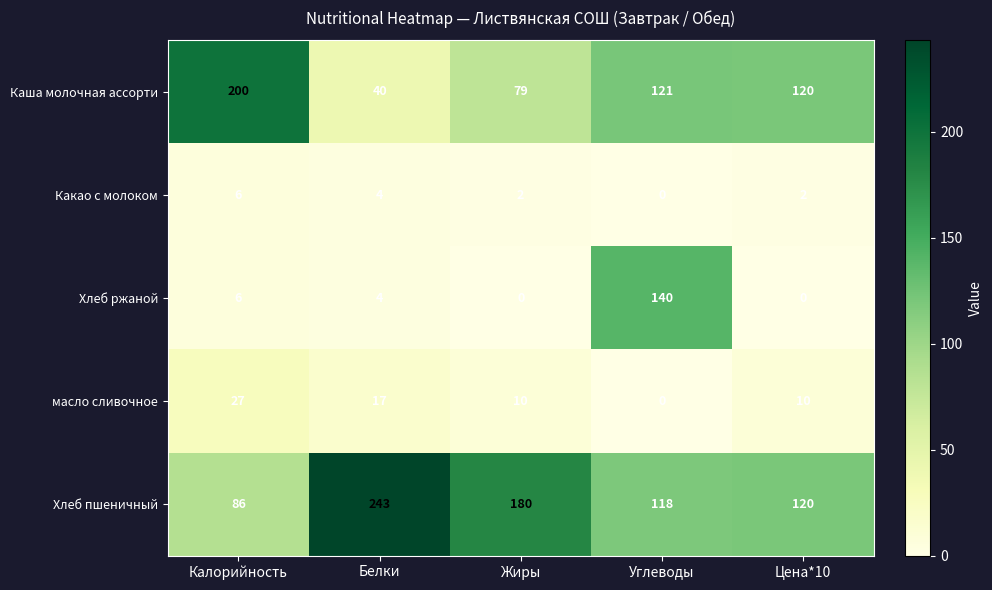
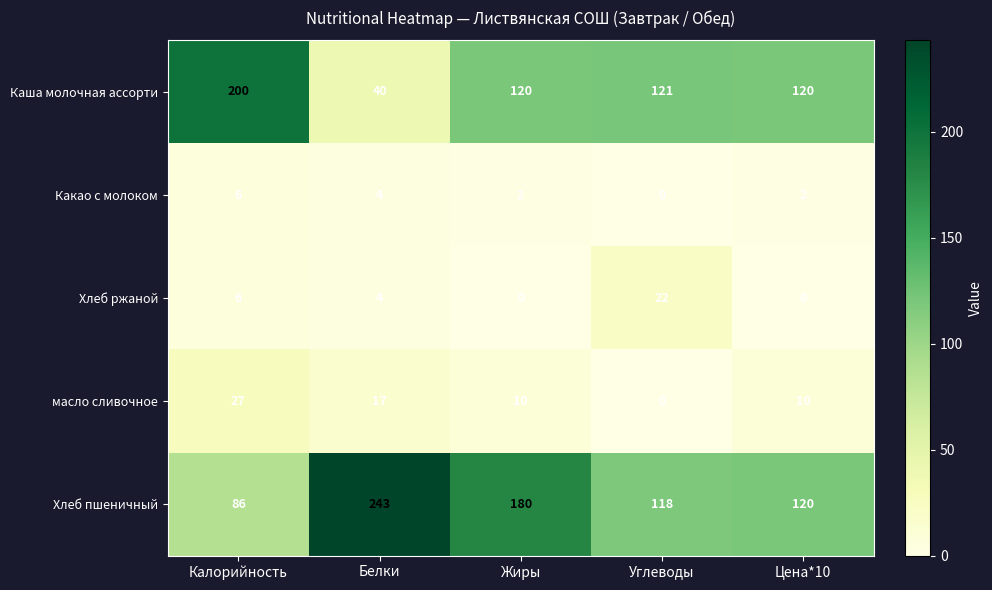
Каша молочная ассорти, Жиры: 79 -> 120
Хлеб ржаной, Углеводы: 140 -> 22
